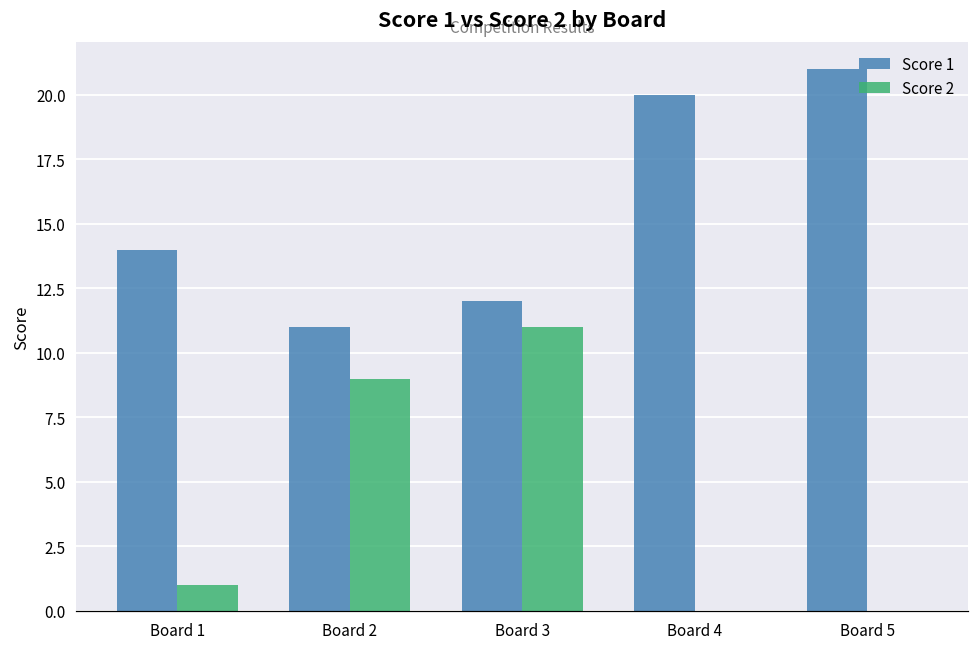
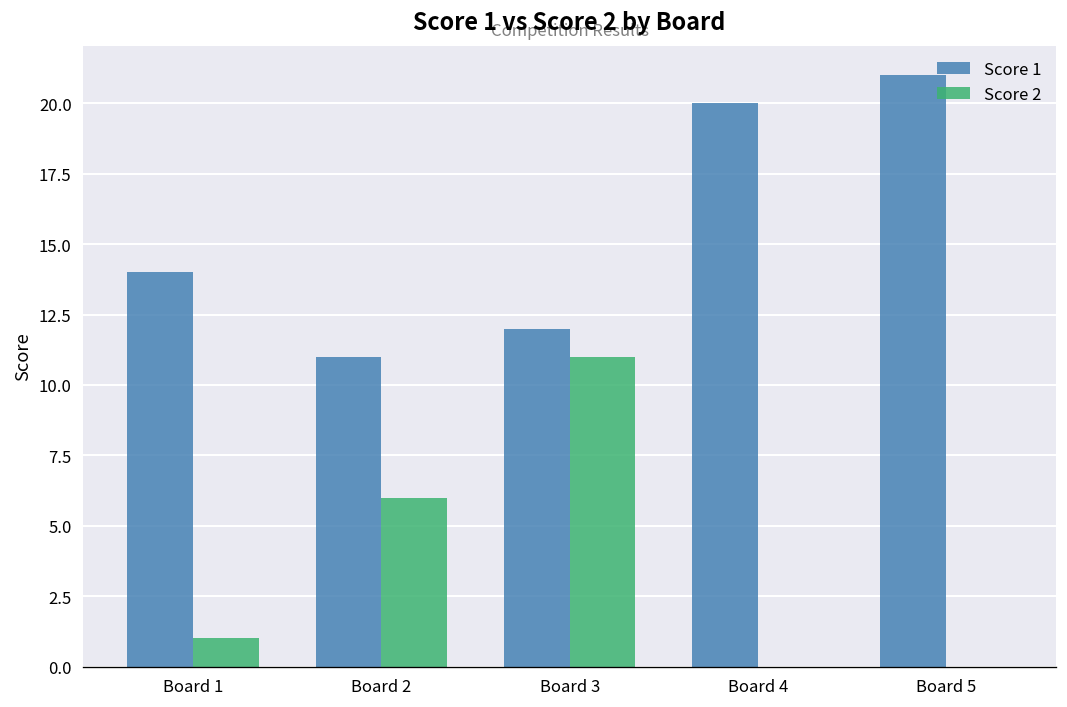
Score 2, Board 2: 9 -> 6
